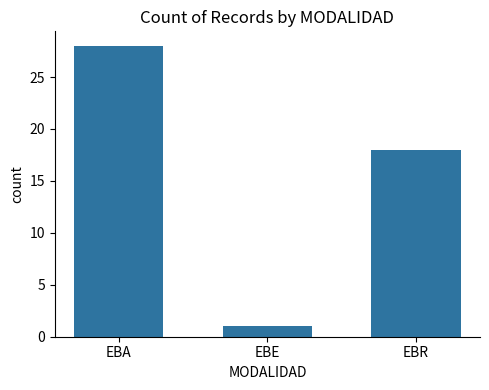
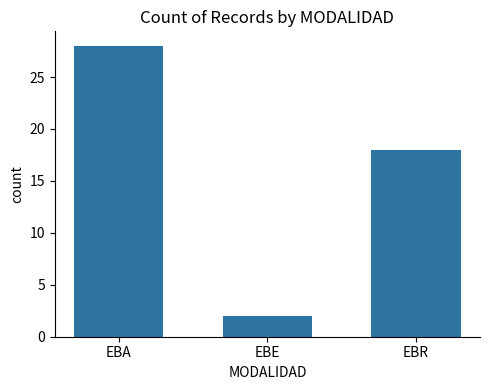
EBE: 1 -> 2
